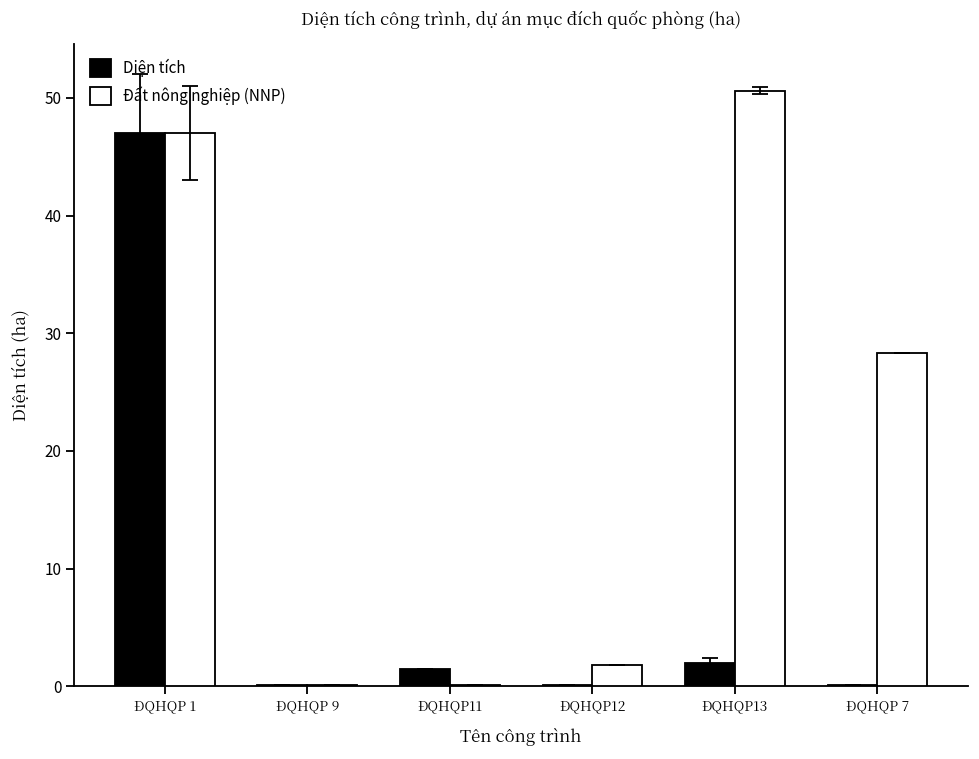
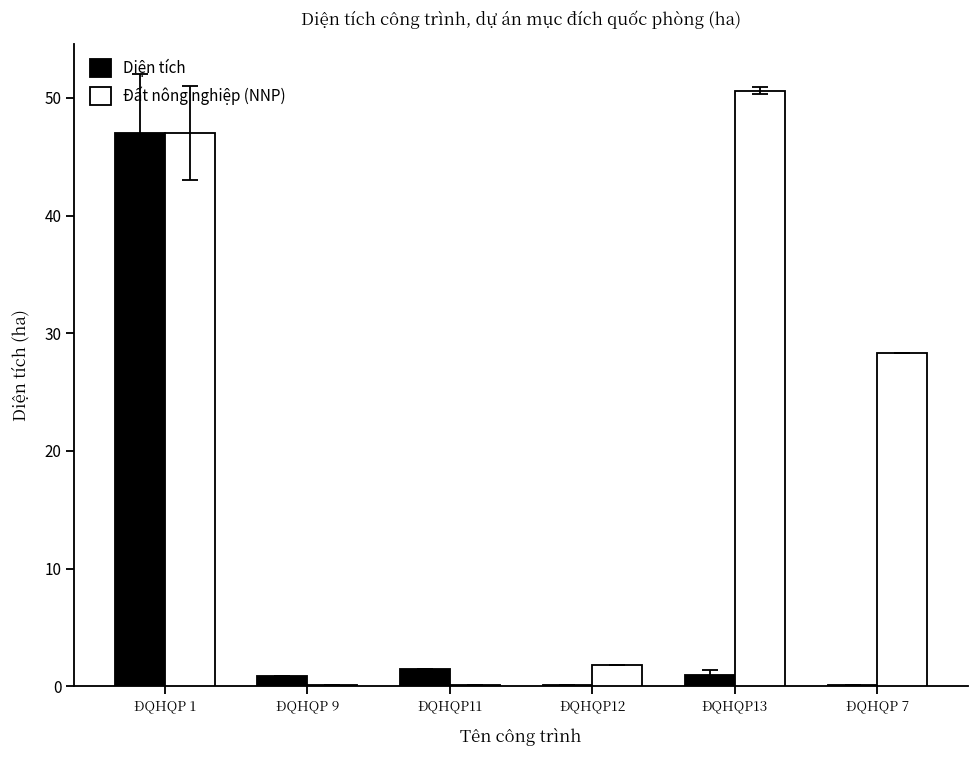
Diện tích, ĐQHQP 9: 0.1 -> 0.9
Diện tích, ĐQHQP13: 2 -> 1
